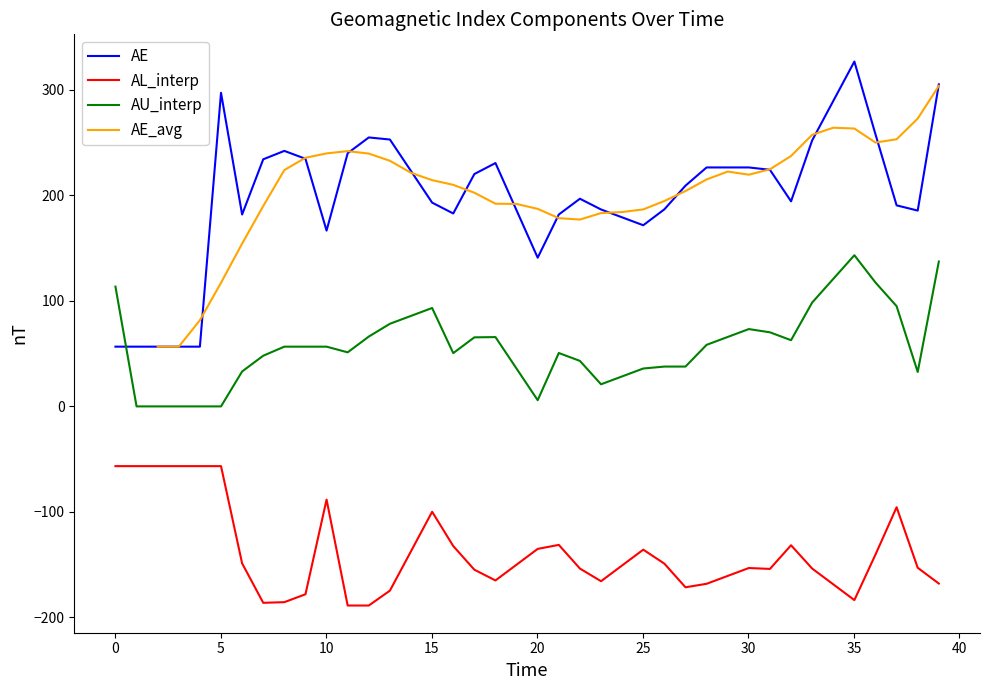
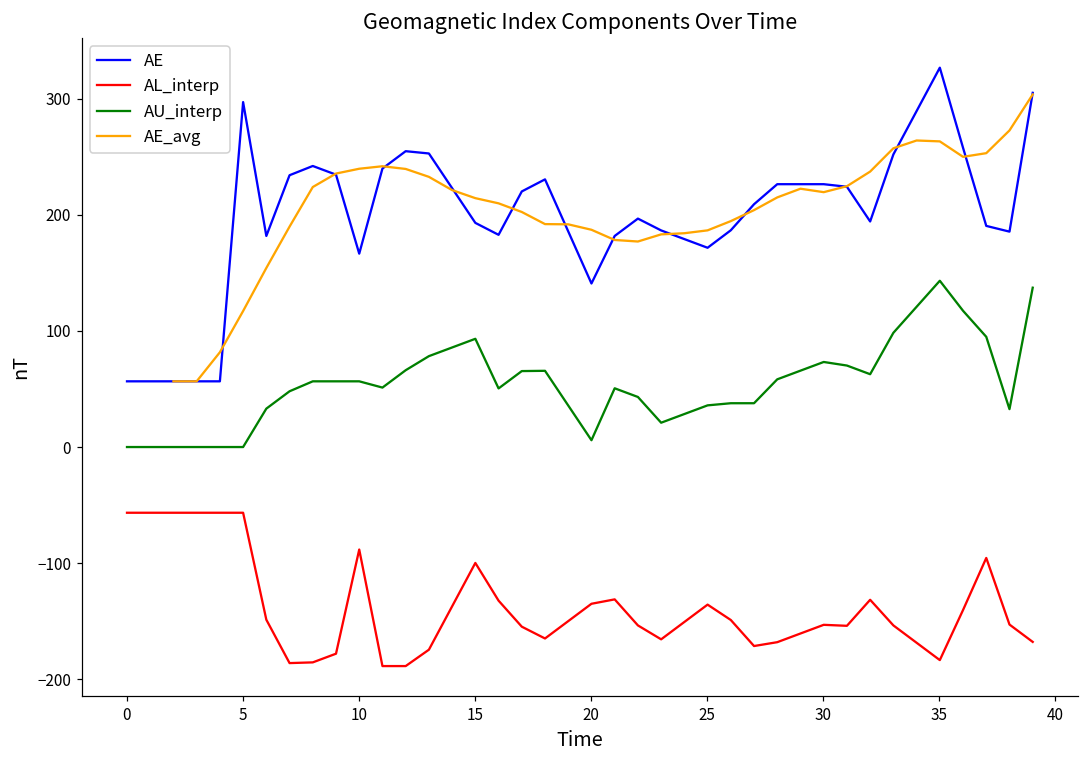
AU_interp, 0: 114 -> 0
